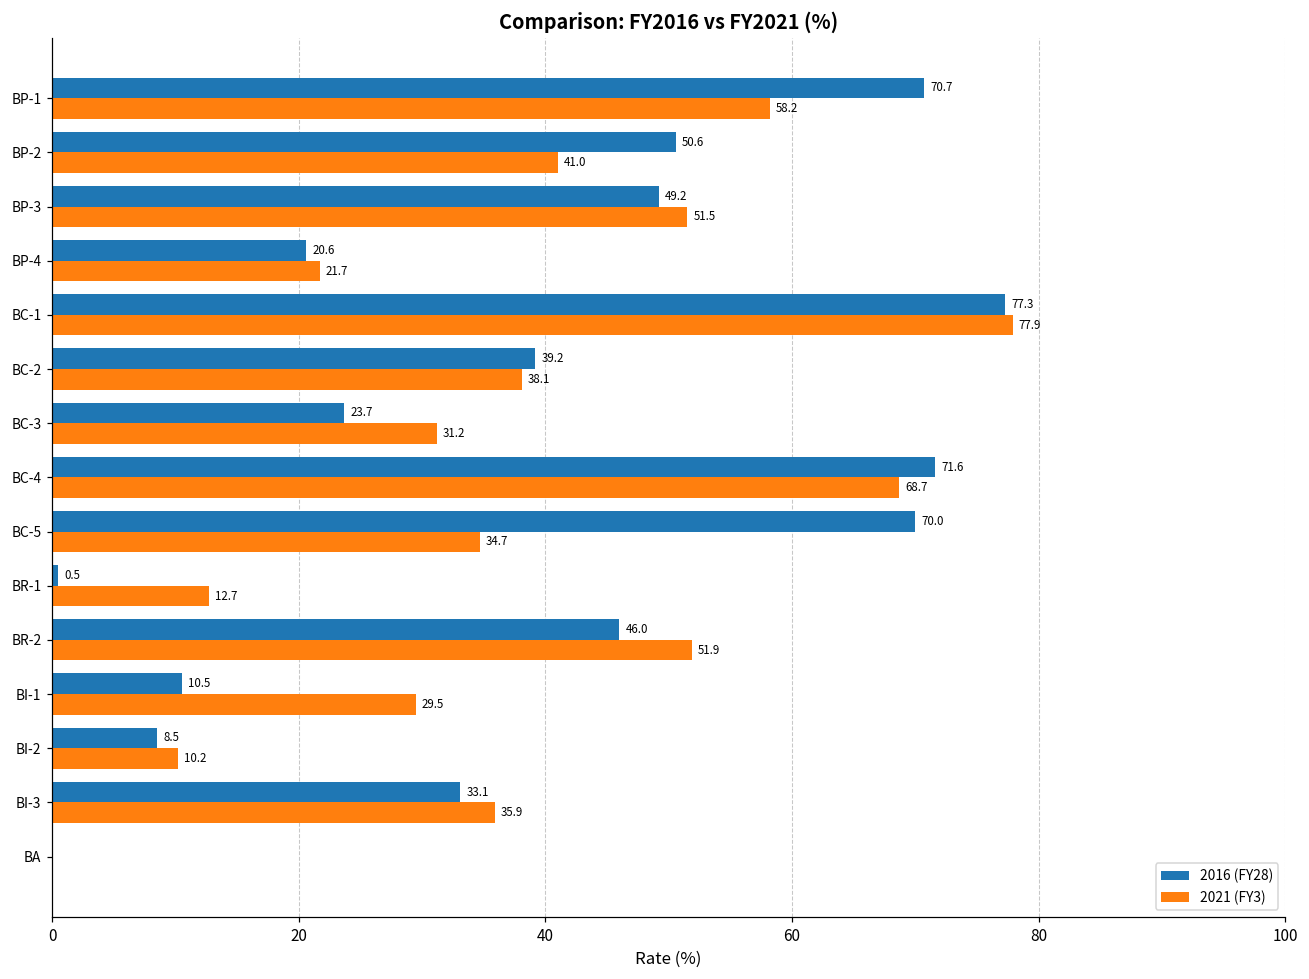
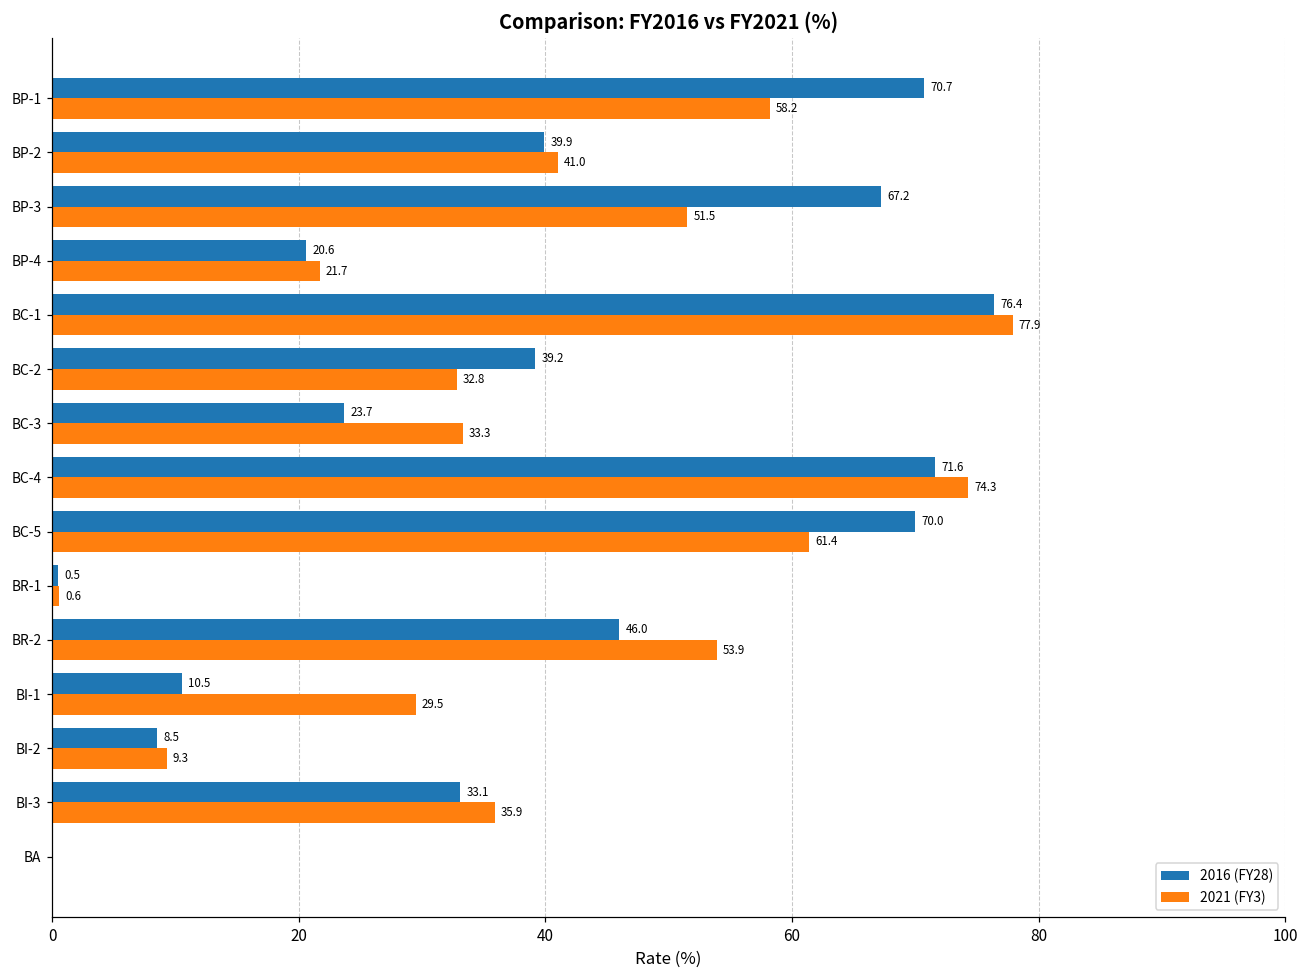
2016 (FY28), BP-2: 50.6 -> 39.9
2016 (FY28), BP-3: 49.2 -> 67.2
2016 (FY28), BC-1: 77.3 -> 76.4
2021 (FY3), BC-2: 38.1 -> 32.8
2021 (FY3), BC-3: 31.2 -> 33.3
2021 (FY3), BC-4: 68.7 -> 74.3
2021 (FY3), BC-5: 34.7 -> 61.4
2021 (FY3), BR-1: 12.7 -> 0.6
2021 (FY3), BR-2: 51.9 -> 53.9
2021 (FY3), BI-2: 10.2 -> 9.3
